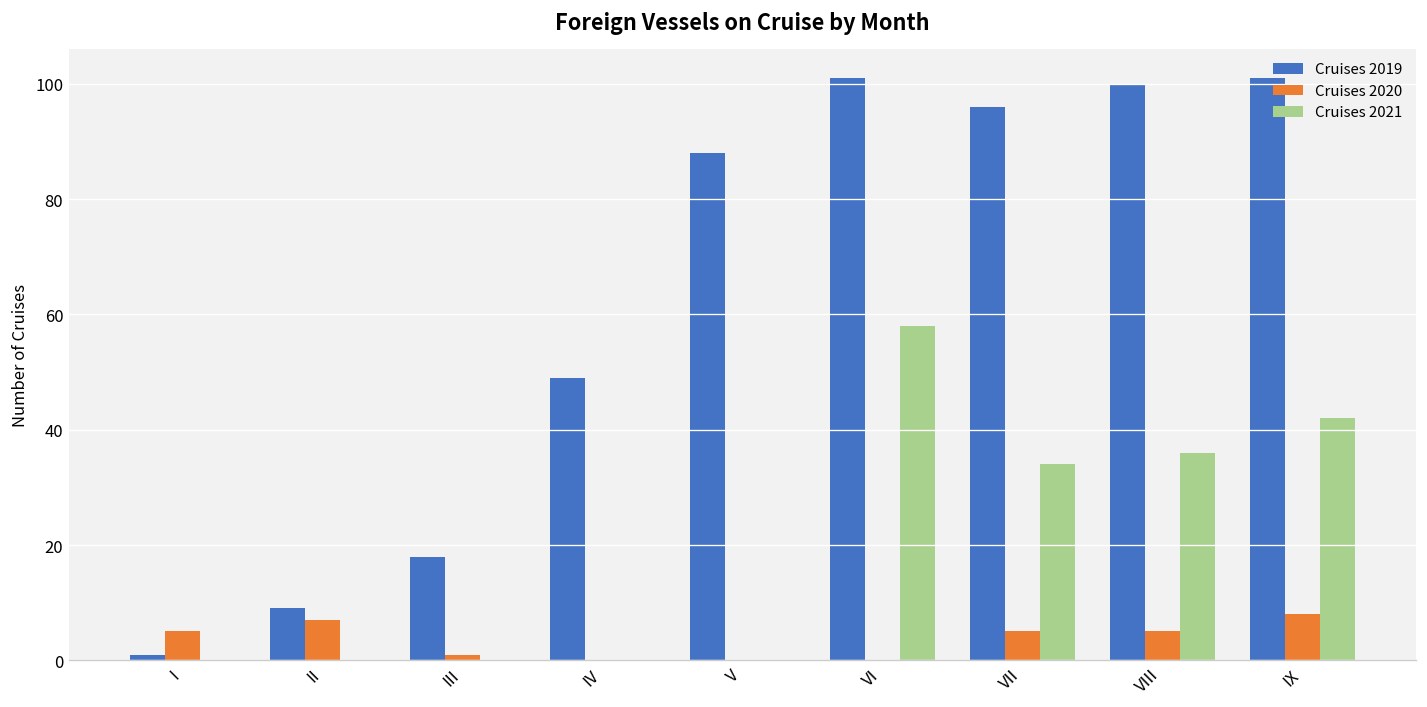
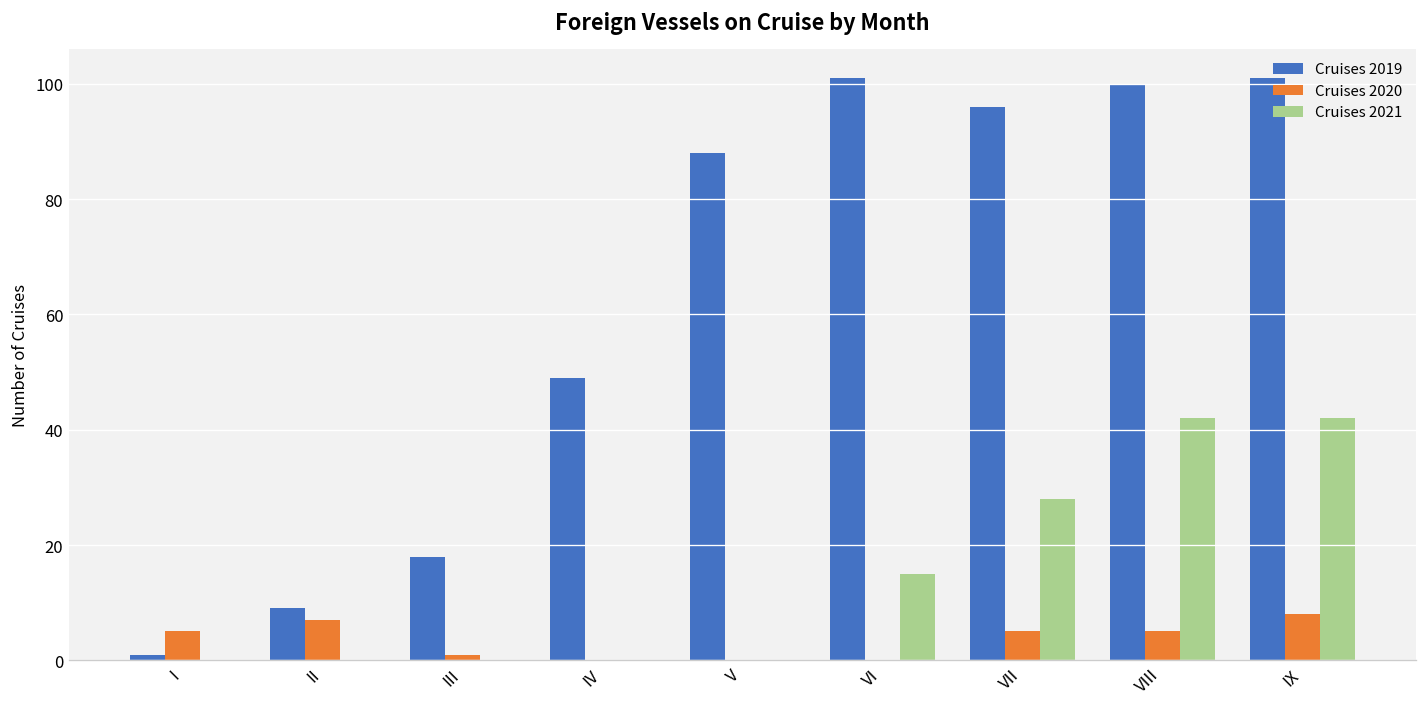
Cruises 2021, VI: 58 -> 15
Cruises 2021, VII: 34 -> 28
Cruises 2021, VIII: 36 -> 42
